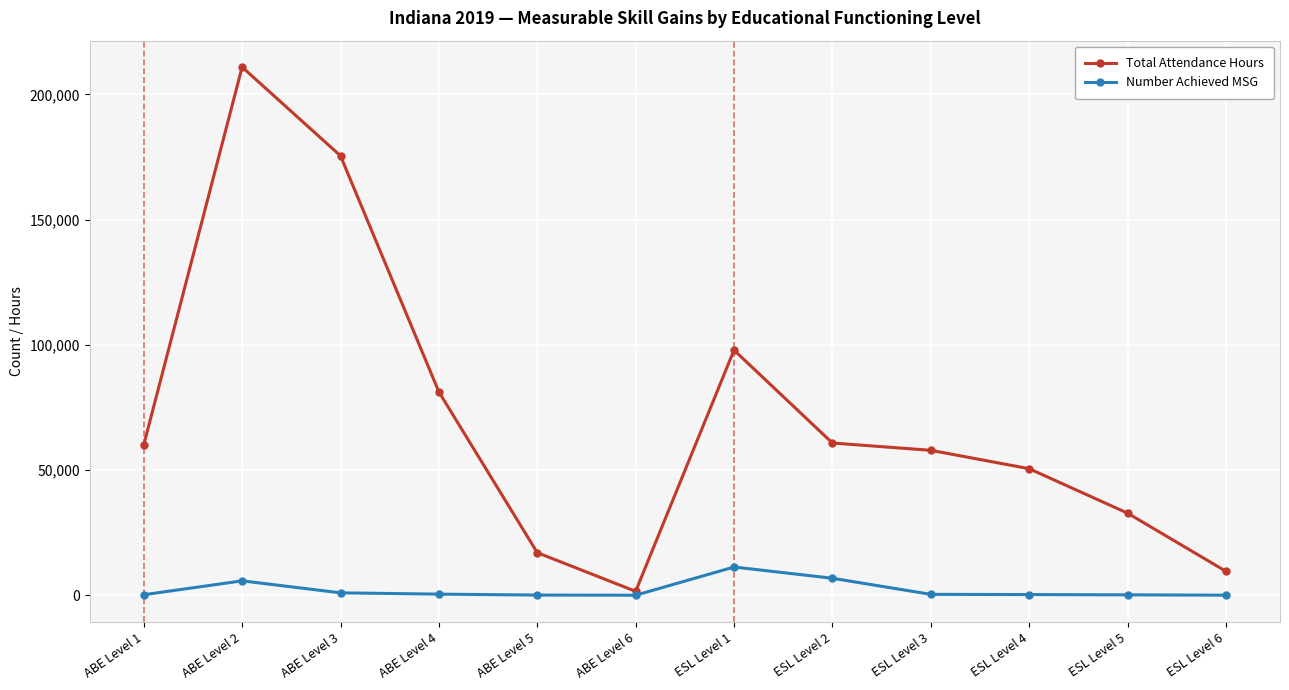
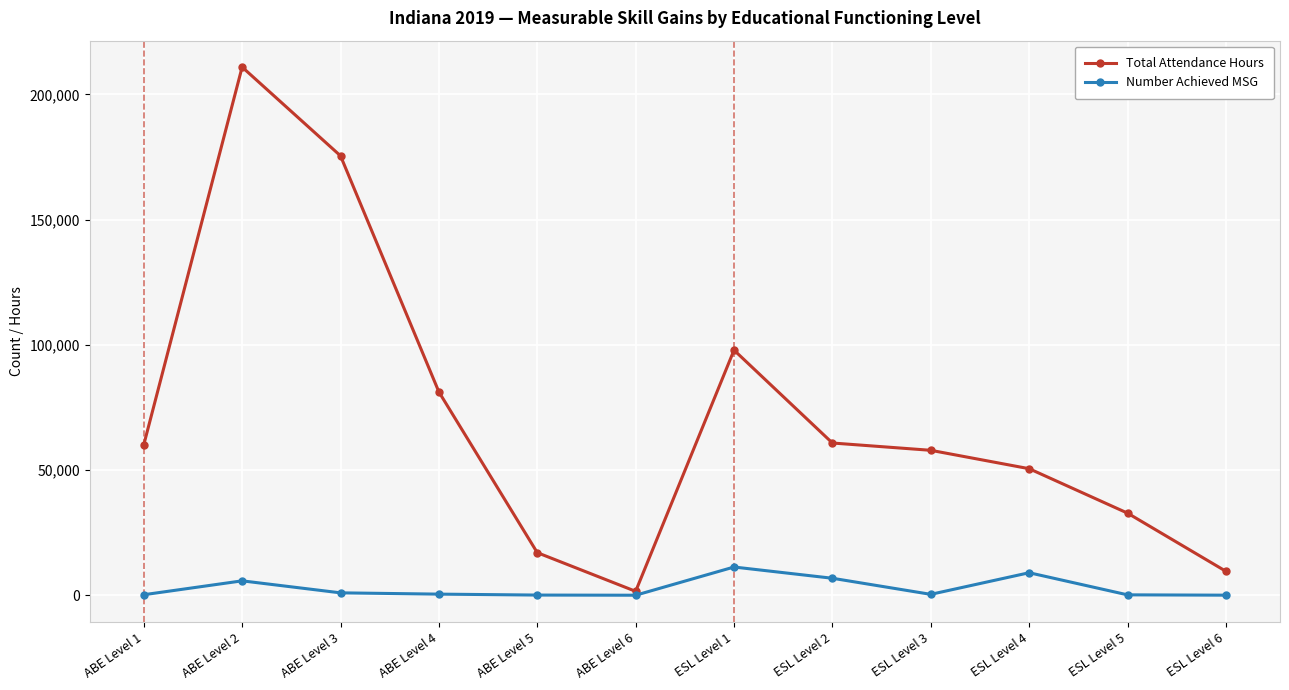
Number Achieved MSG, ESL Level 4: 0 -> 9,000
